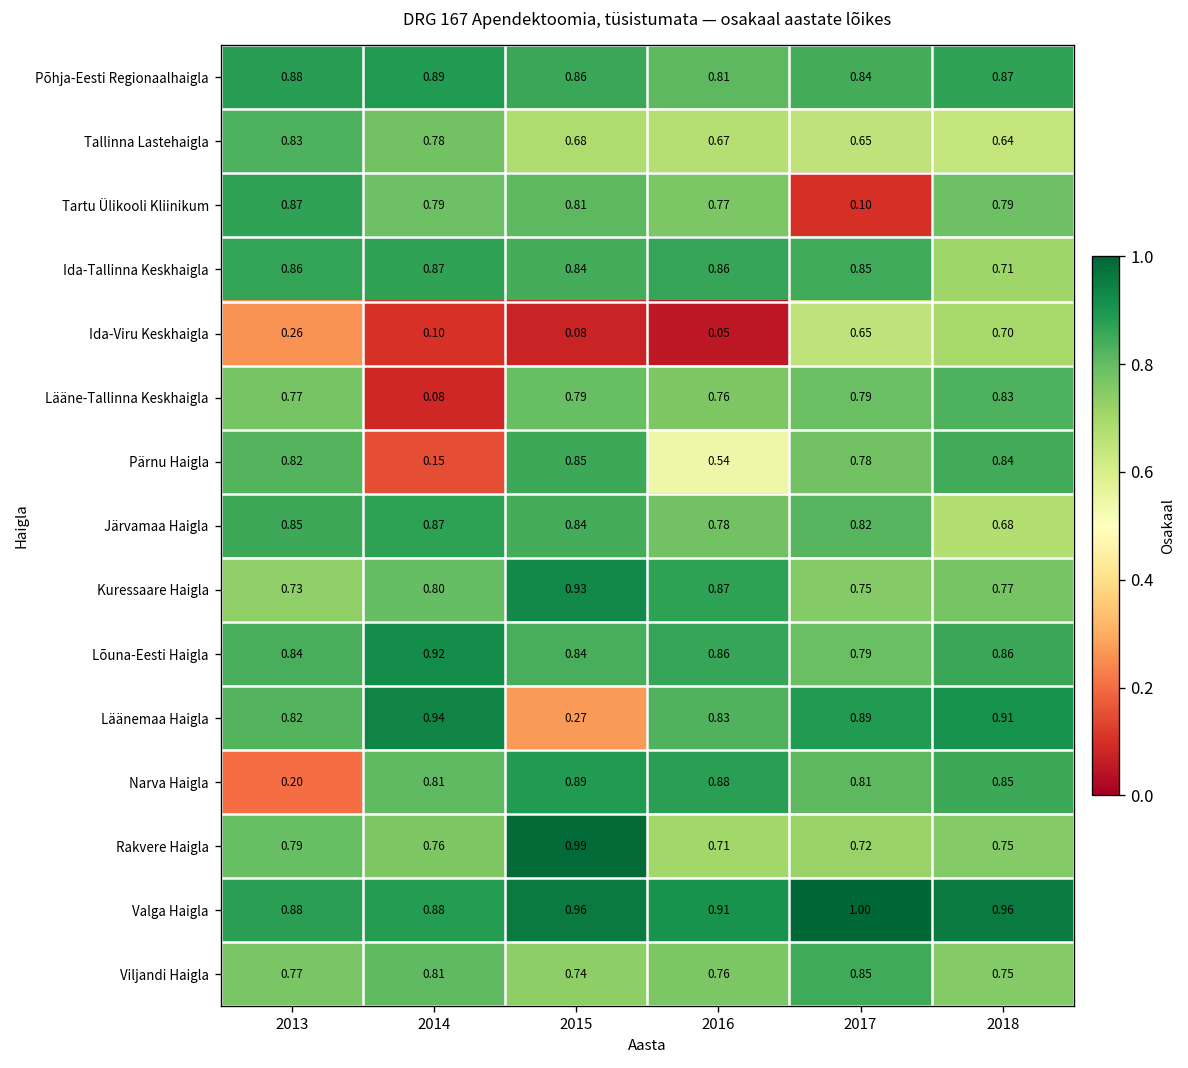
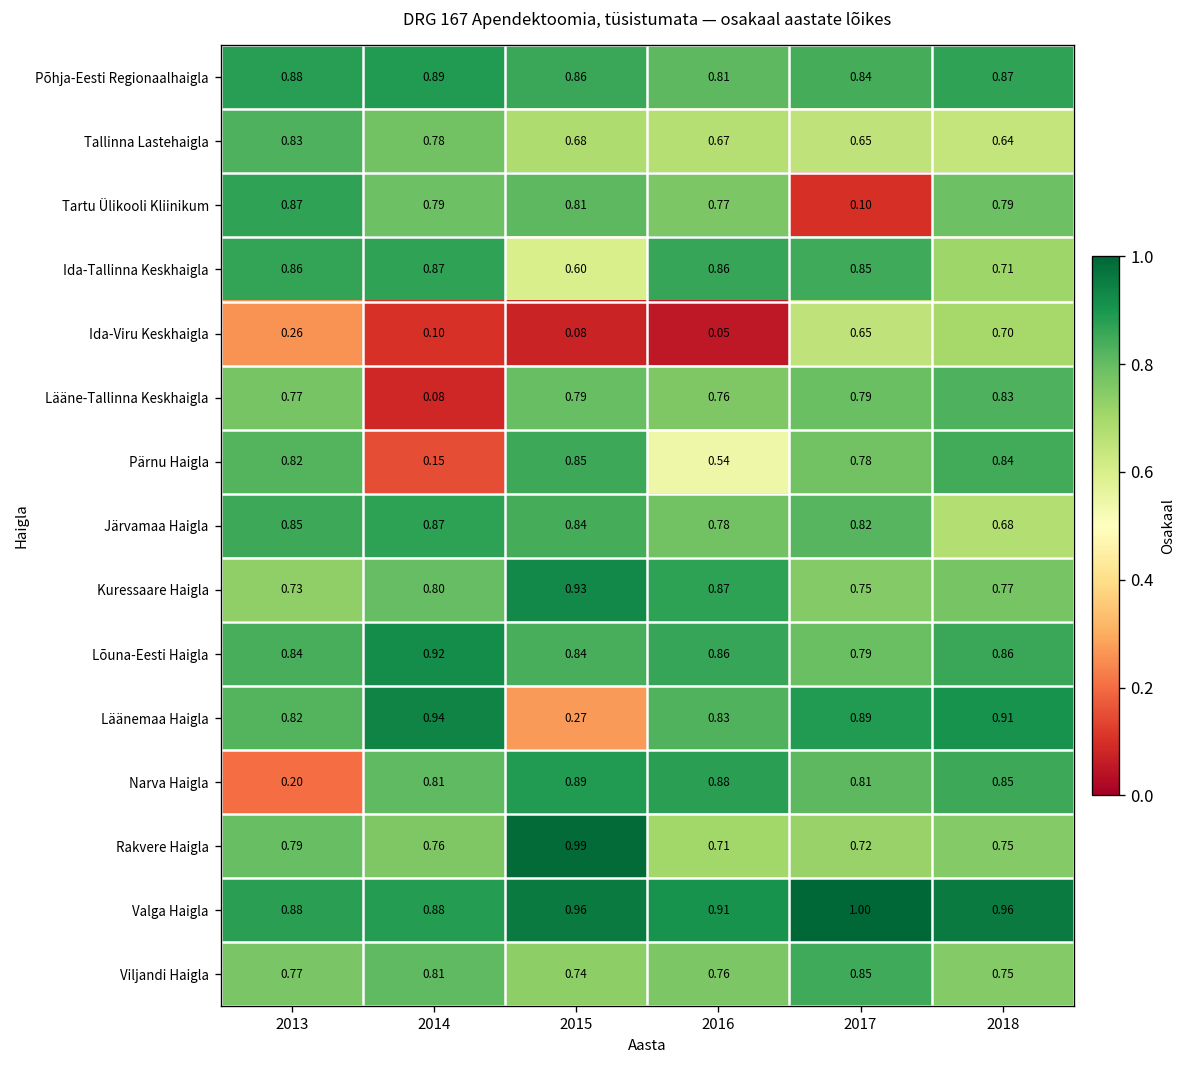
Ida-Tallinna Keskhaigla, 2015: 0.84 -> 0.60
